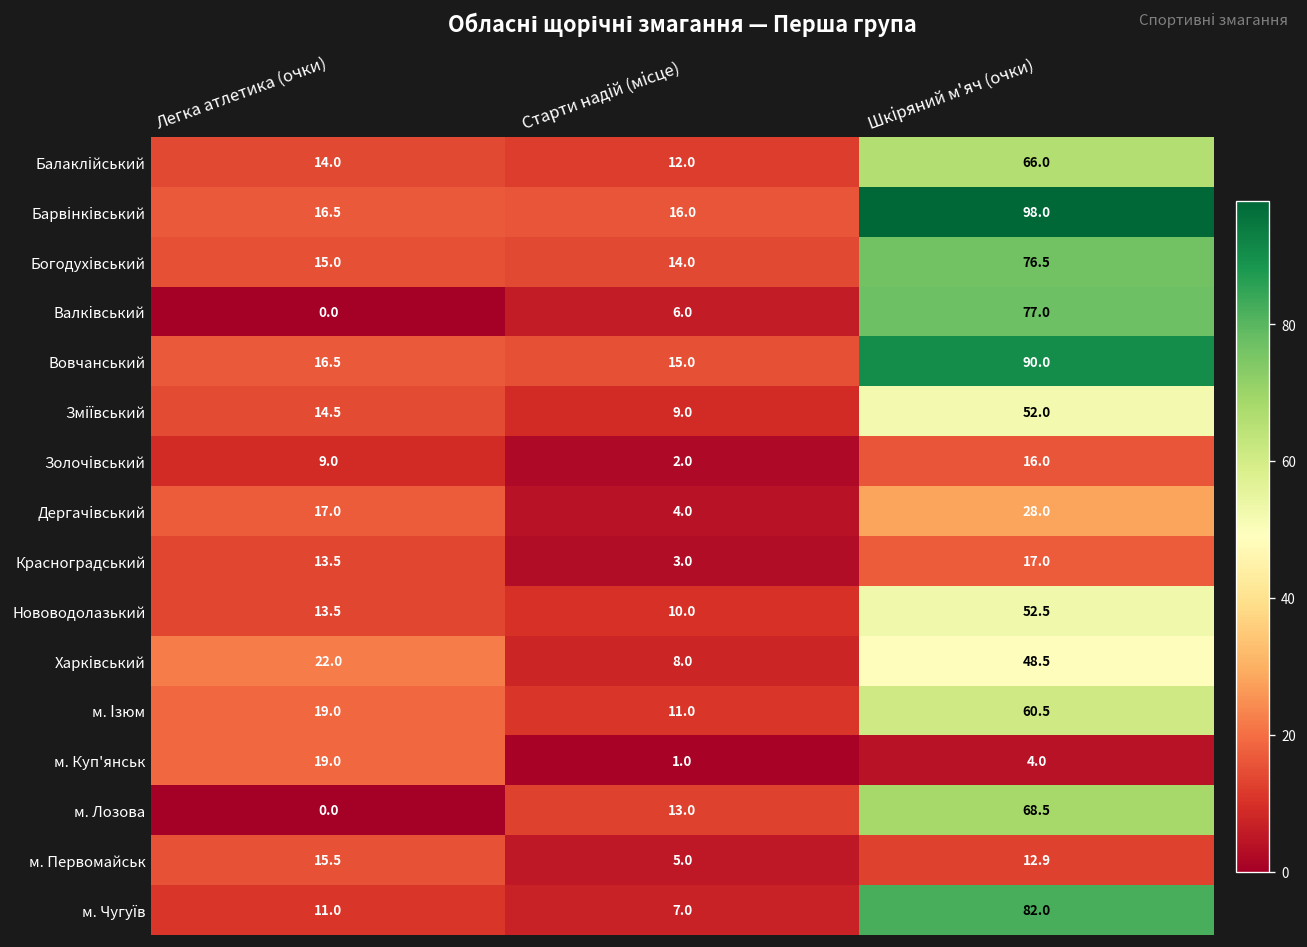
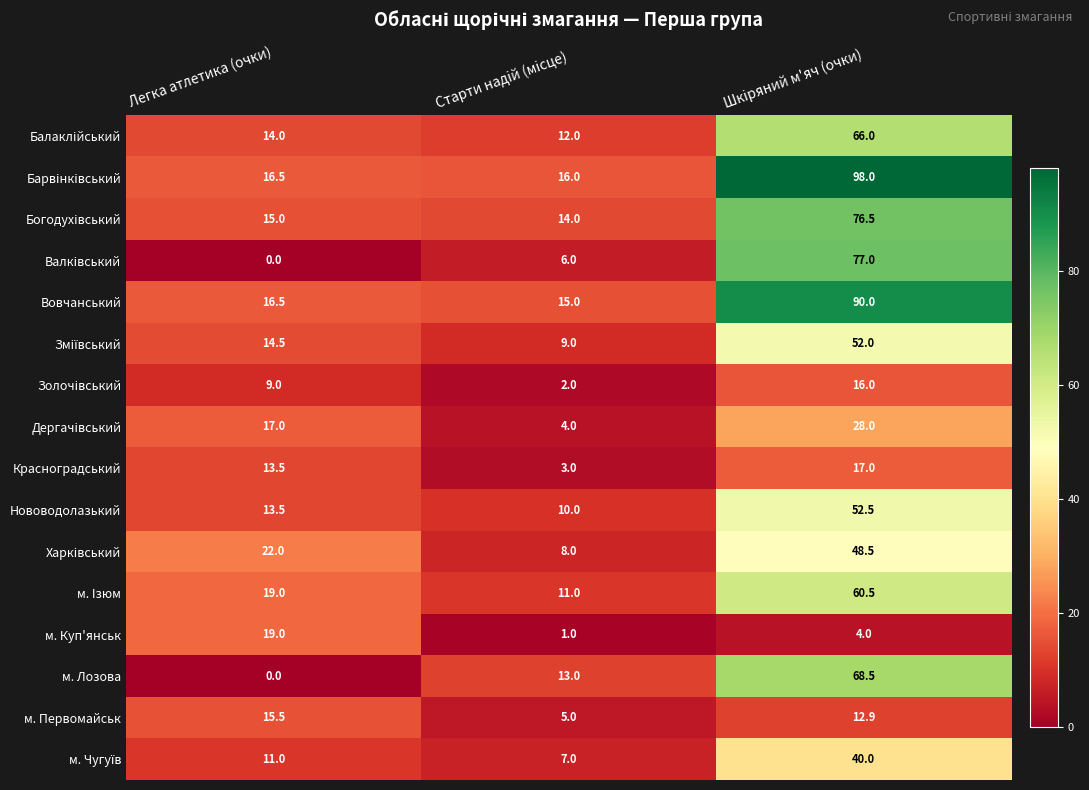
м. Чугуїв, Шкіряний м'яч (очки): 82.0 -> 40.0
